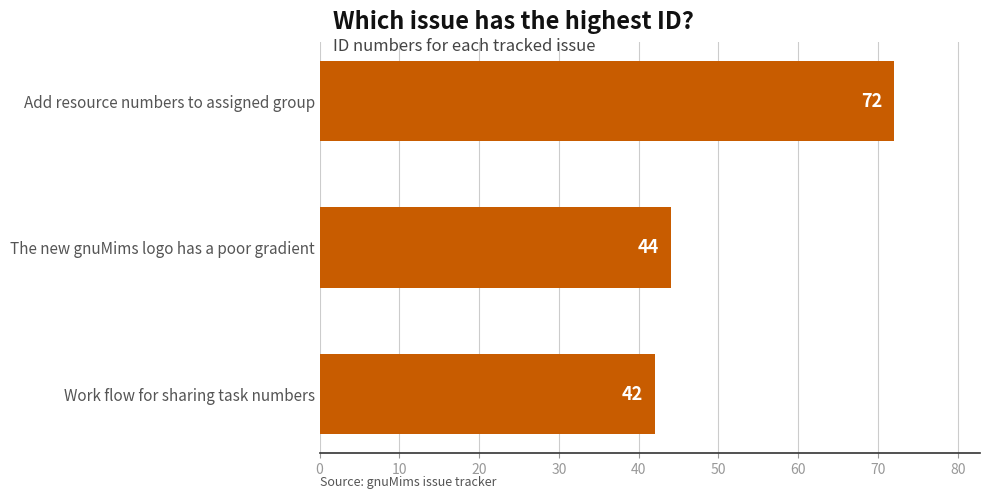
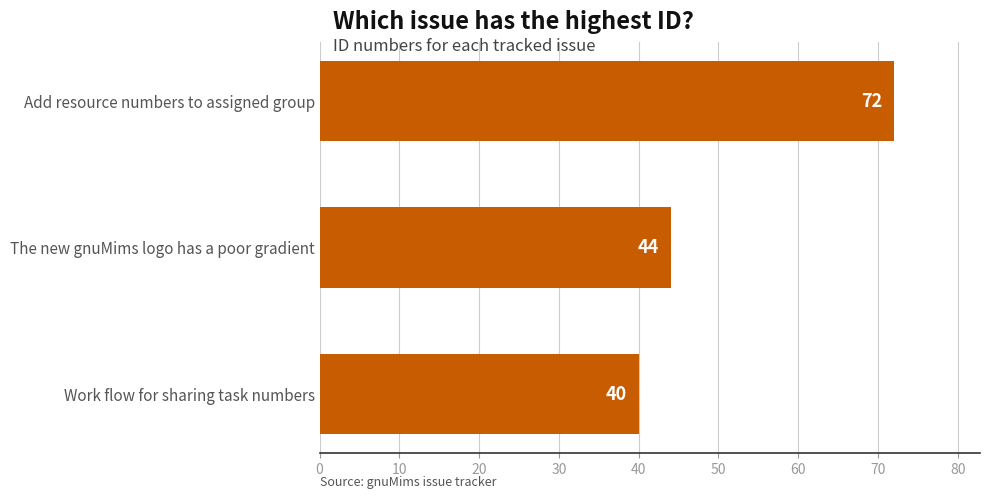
Work flow for sharing task numbers: 42 -> 40
